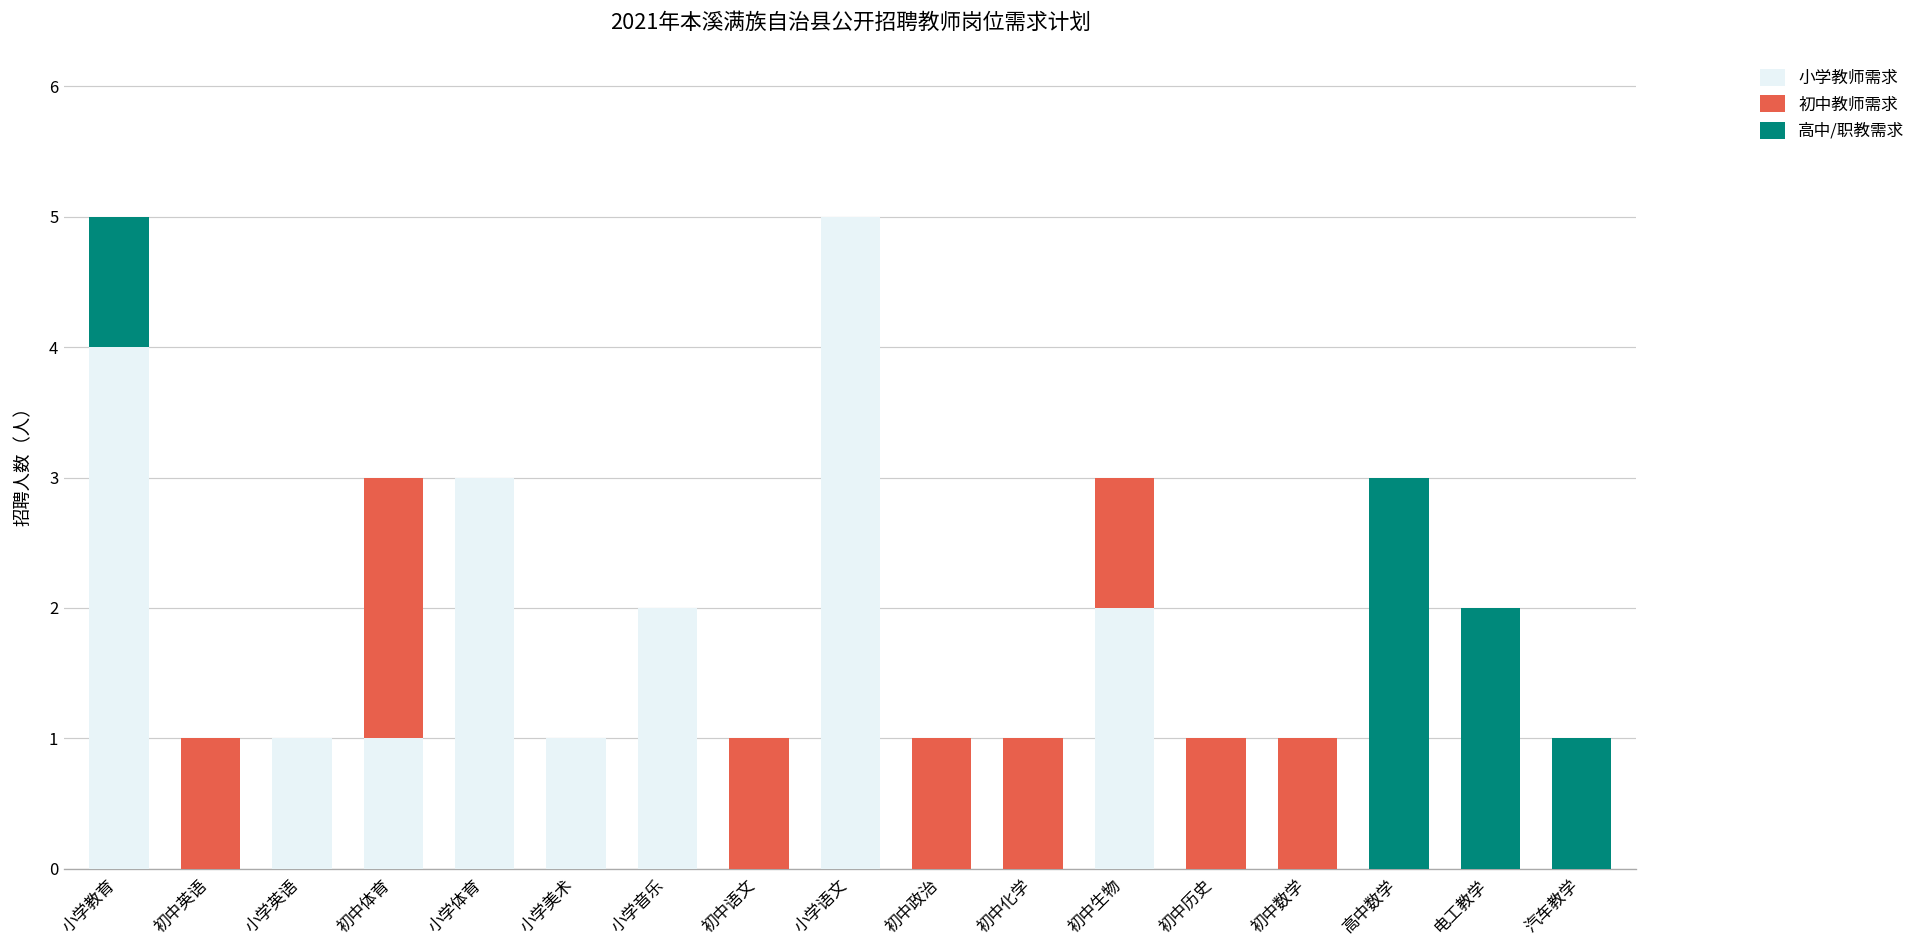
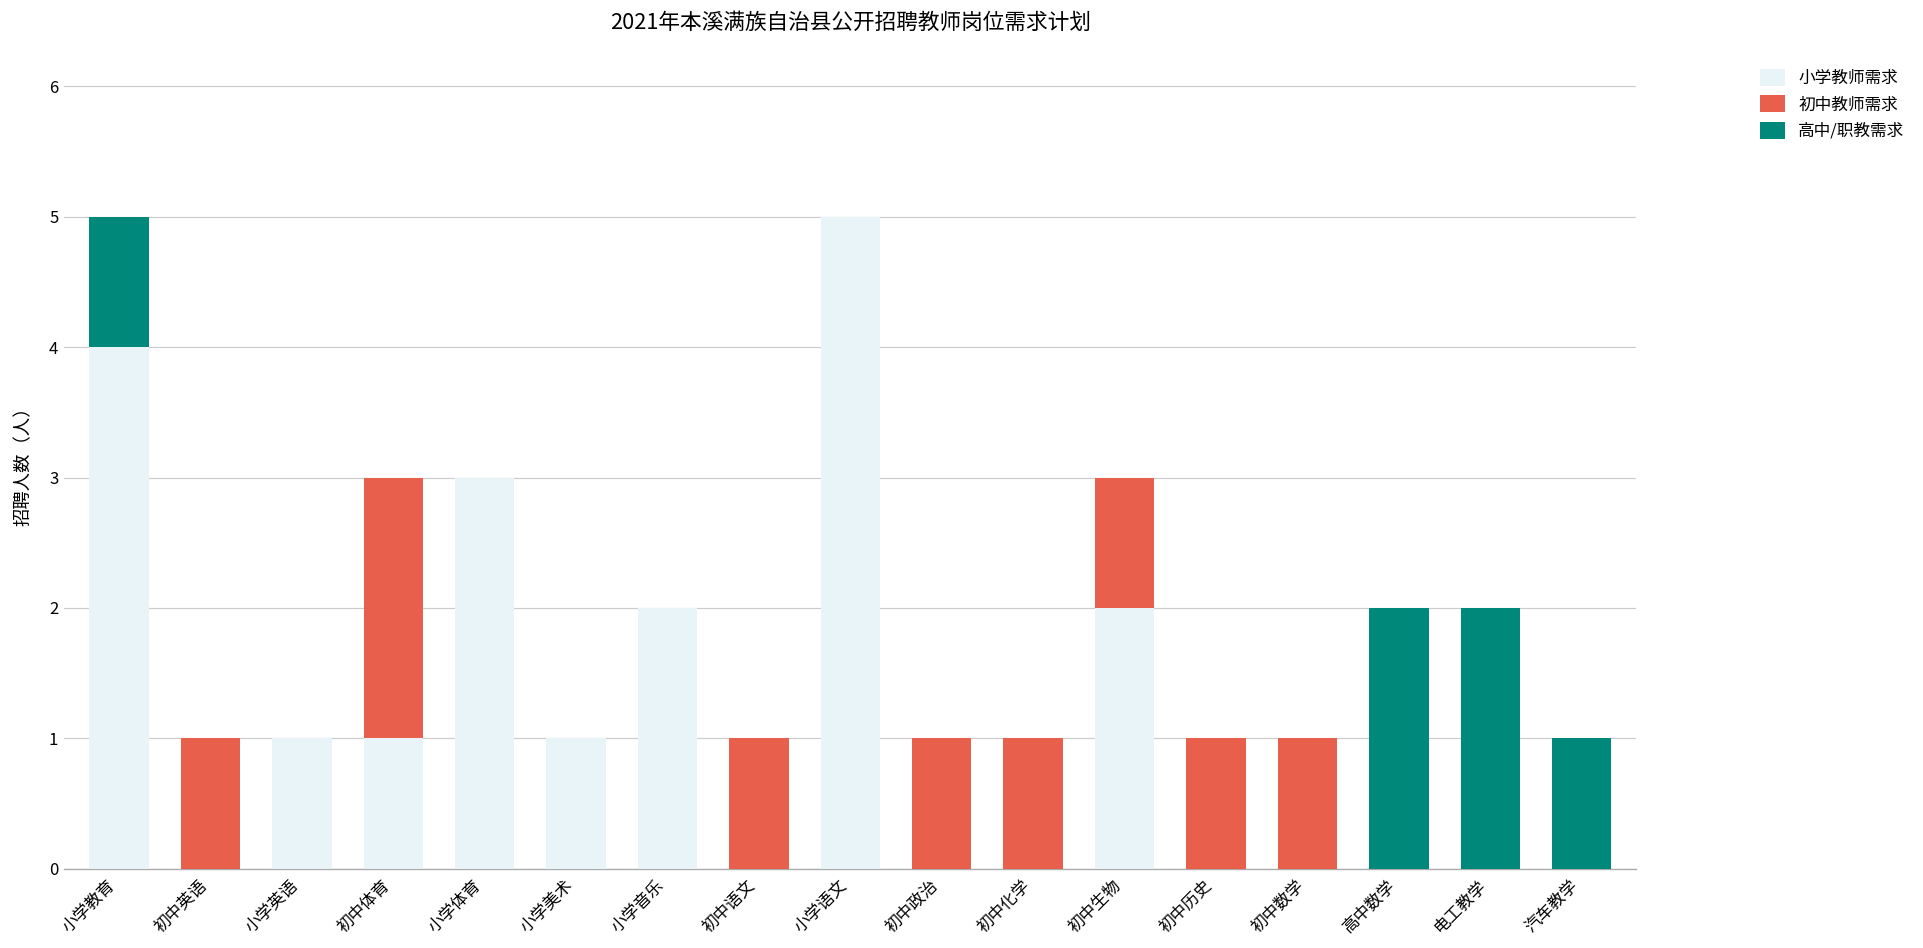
高中/职教需求, 高中数学: 3 -> 2
